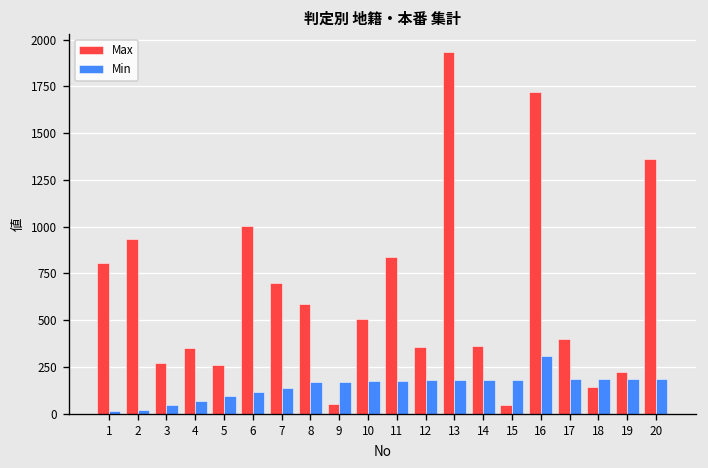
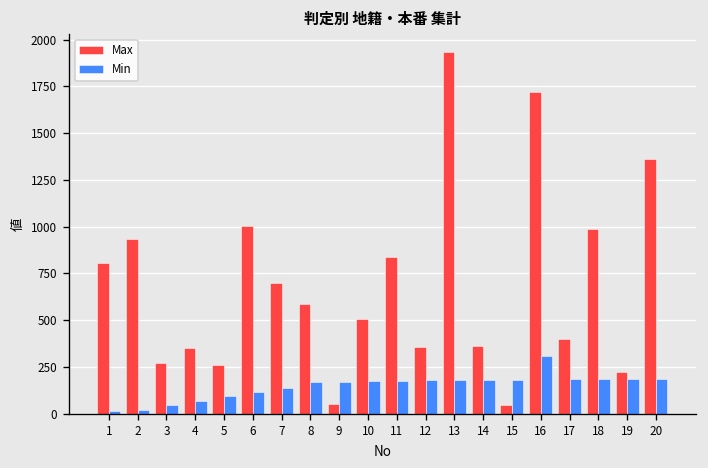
Max, 18: 140 -> 990
